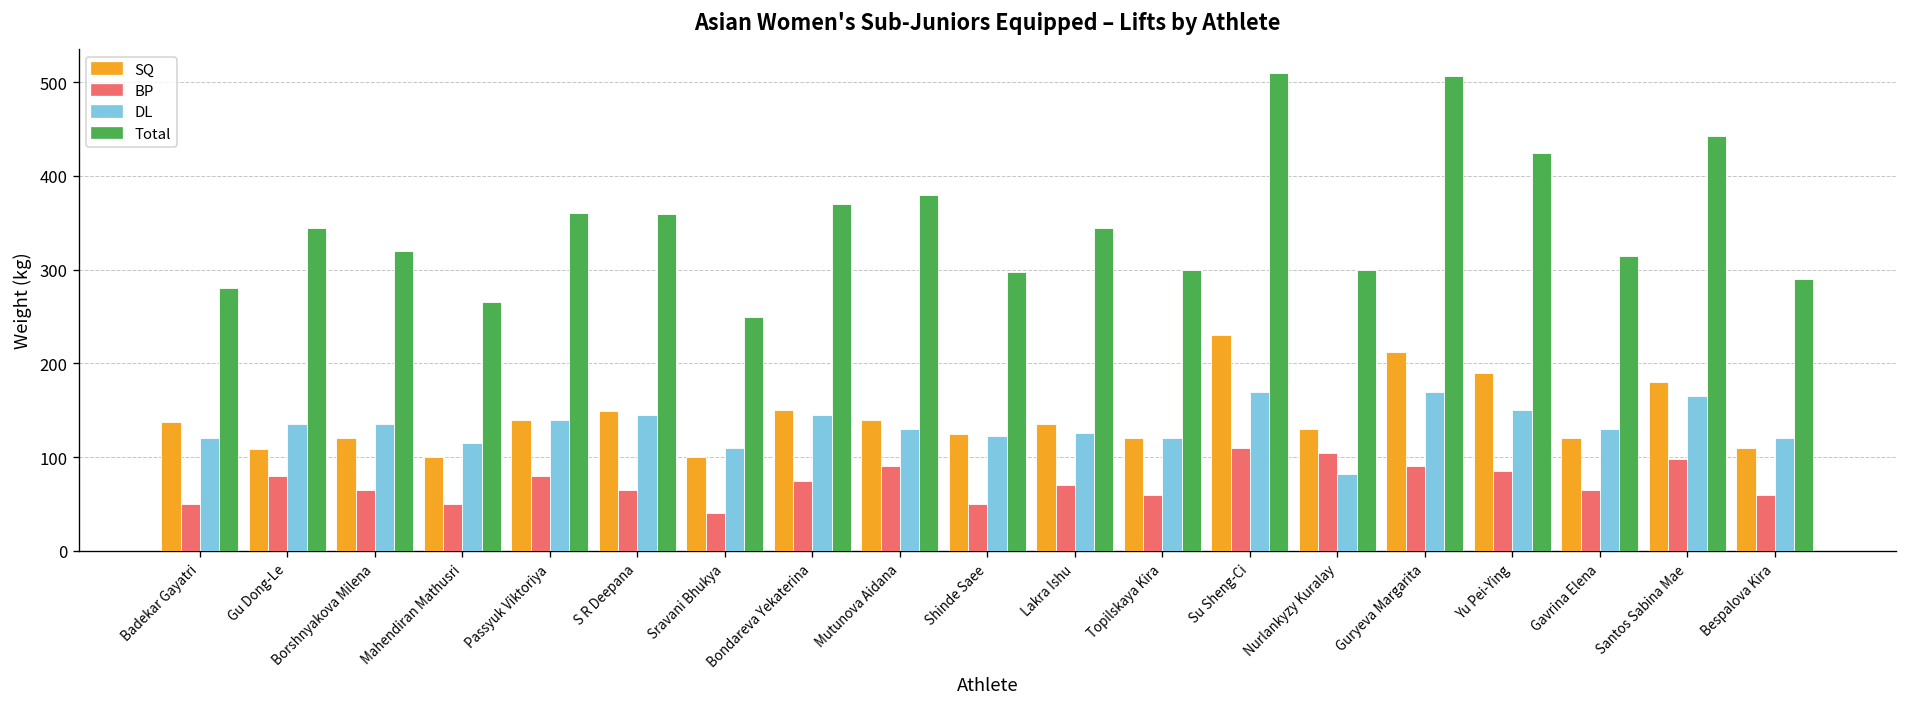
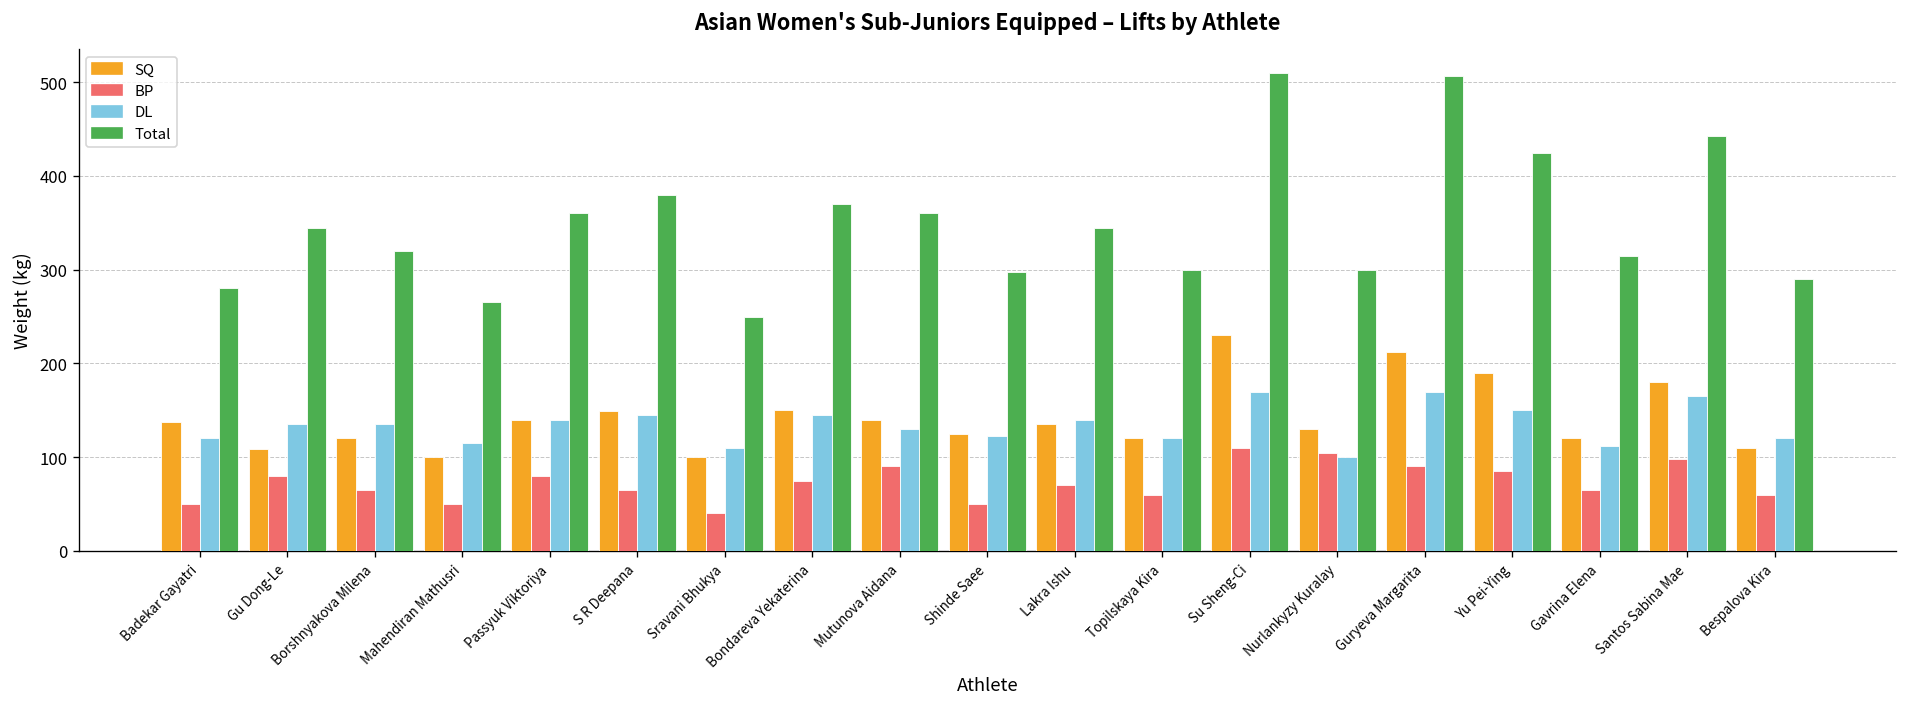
Total, S R Deepana: 360 -> 380
Total, Mutunova Aidana: 380 -> 360
DL, Lakra Ishu: 130 -> 140
DL, Nurlankyzy Kuralay: 80 -> 100
DL, Gavrina Elena: 130 -> 110
